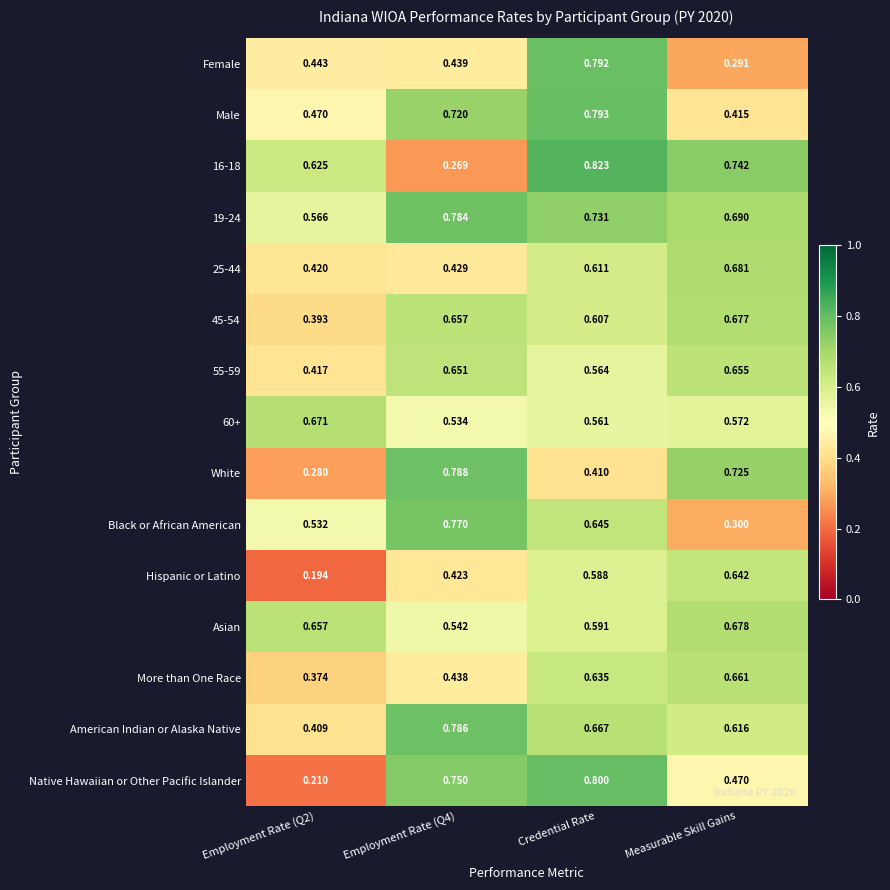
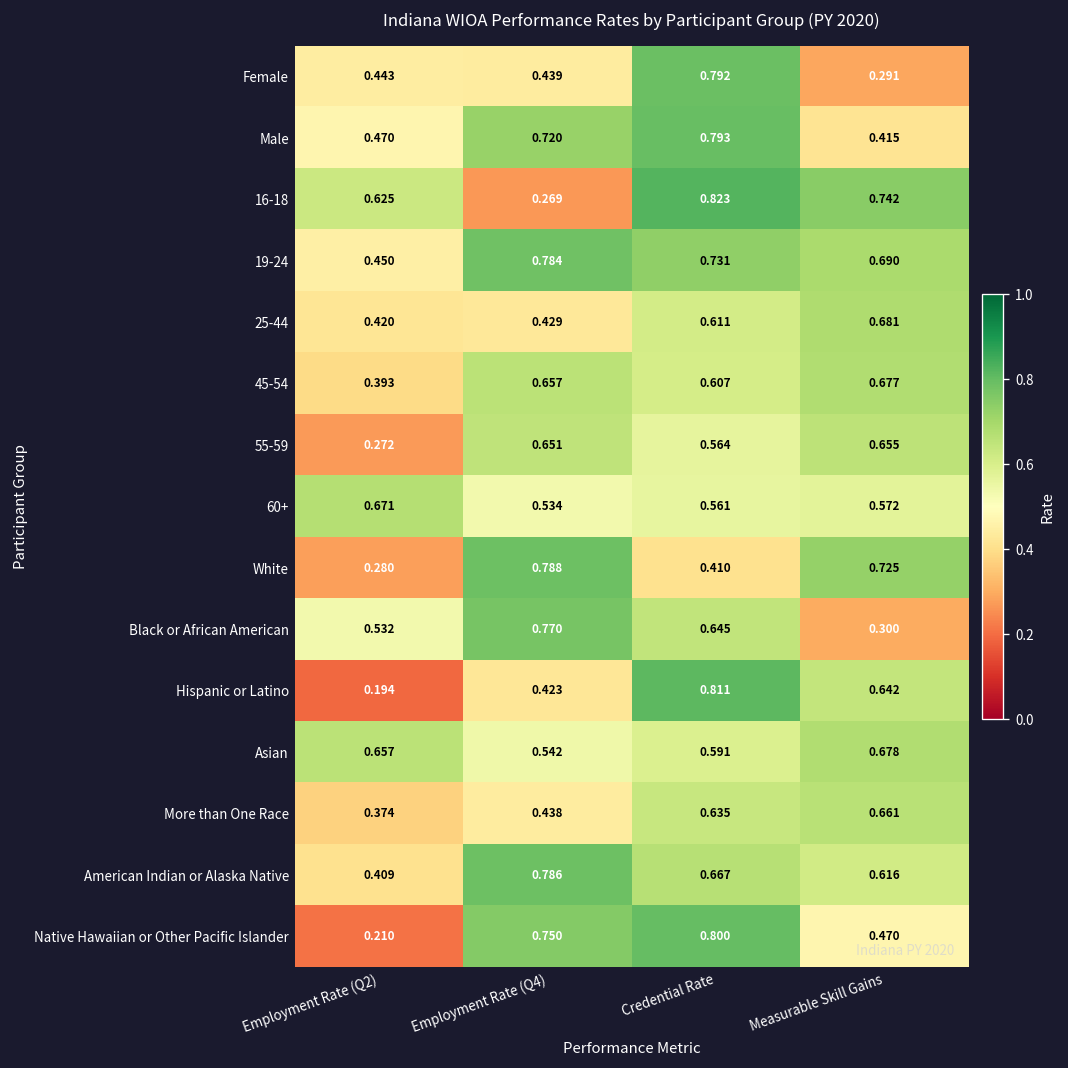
19-24, Employment Rate (Q2): 0.566 -> 0.450
55-59, Employment Rate (Q2): 0.417 -> 0.272
Hispanic or Latino, Credential Rate: 0.588 -> 0.811
